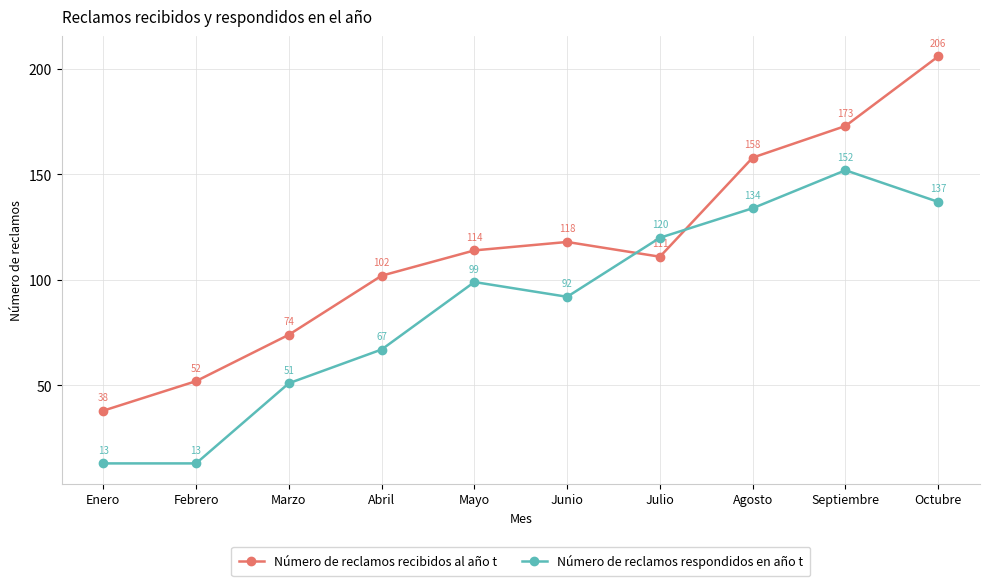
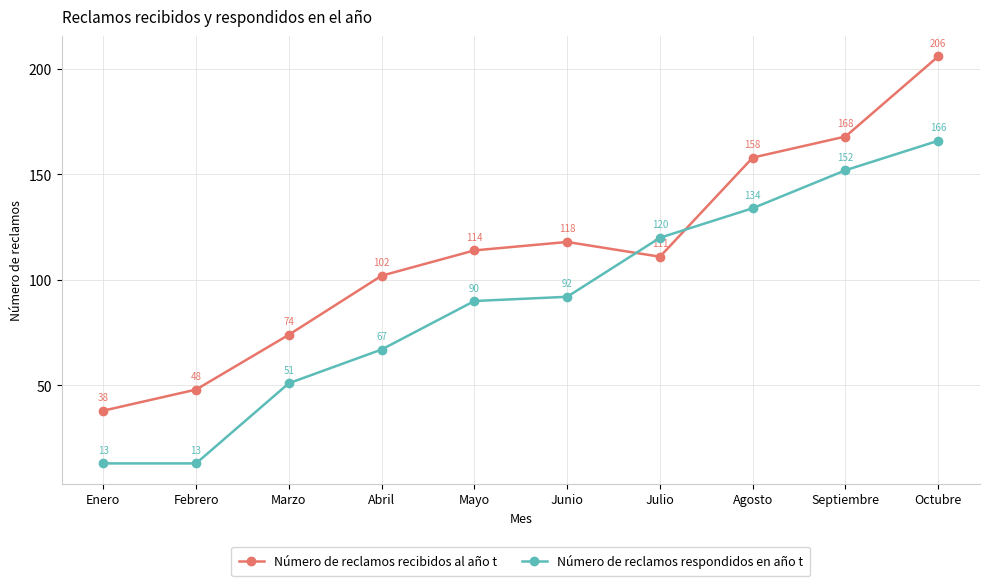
Número de reclamos recibidos al año t, Febrero: 52 -> 48
Número de reclamos respondidos en año t, Mayo: 99 -> 90
Número de reclamos recibidos al año t, Septiembre: 173 -> 168
Número de reclamos respondidos en año t, Octubre: 137 -> 166
